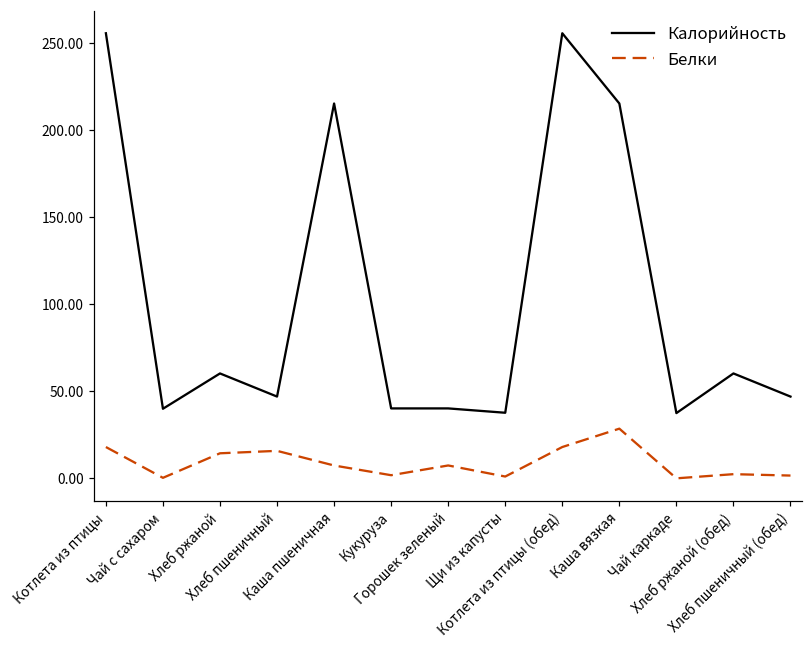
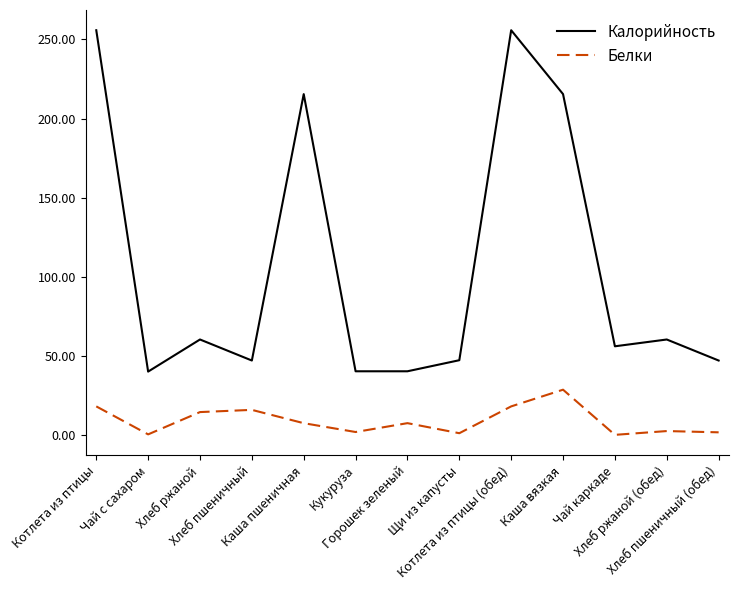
Калорийность, Щи из капусты: 38 -> 47
Калорийность, Чай каркаде: 38 -> 56
